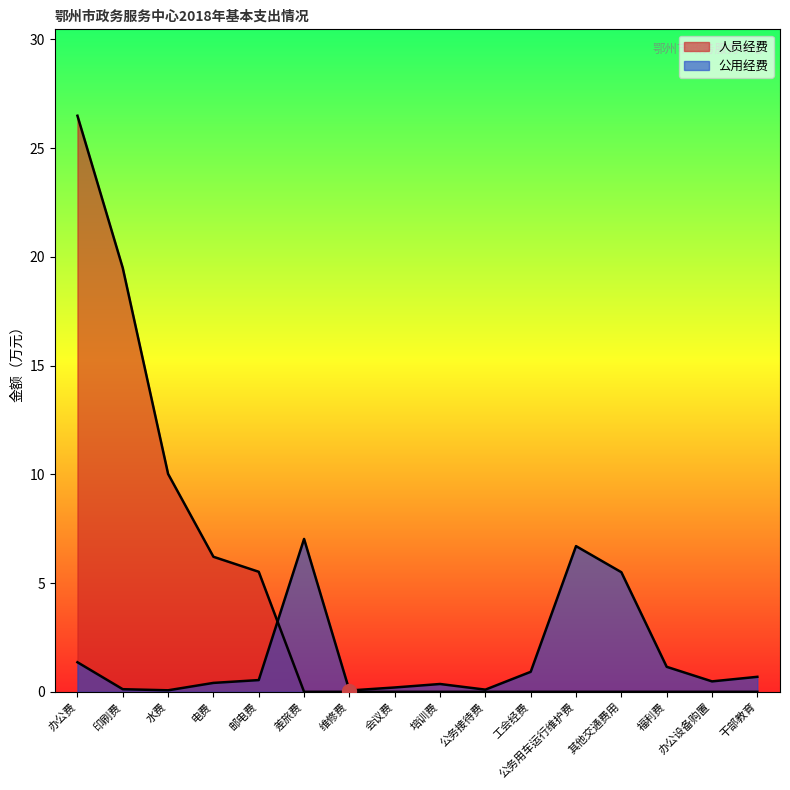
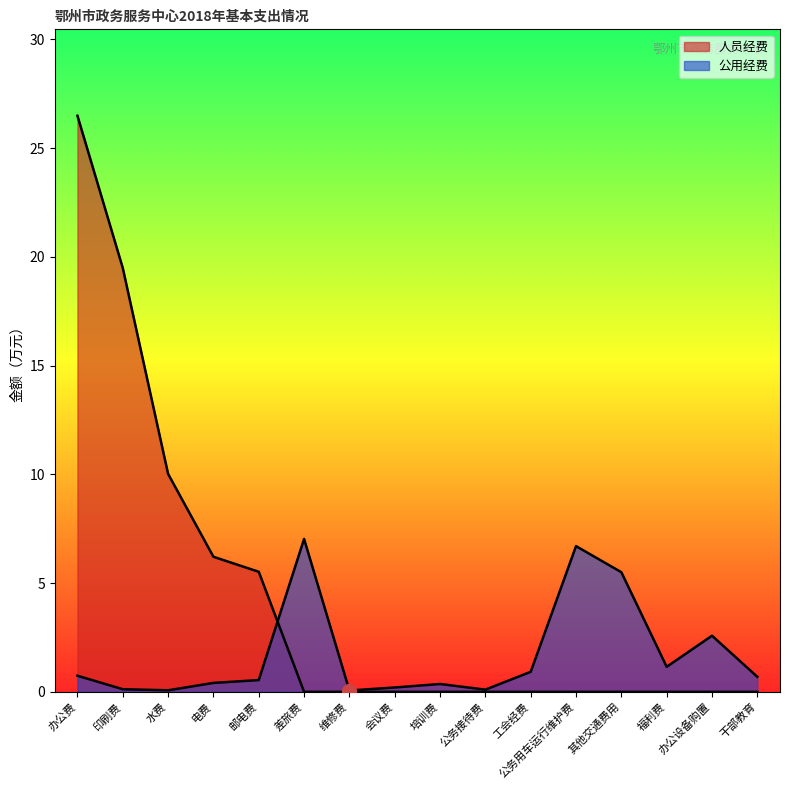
公用经费, 办公费: 1.4 -> 0.7
公用经费, 办公设备购置: 0.5 -> 2.6
